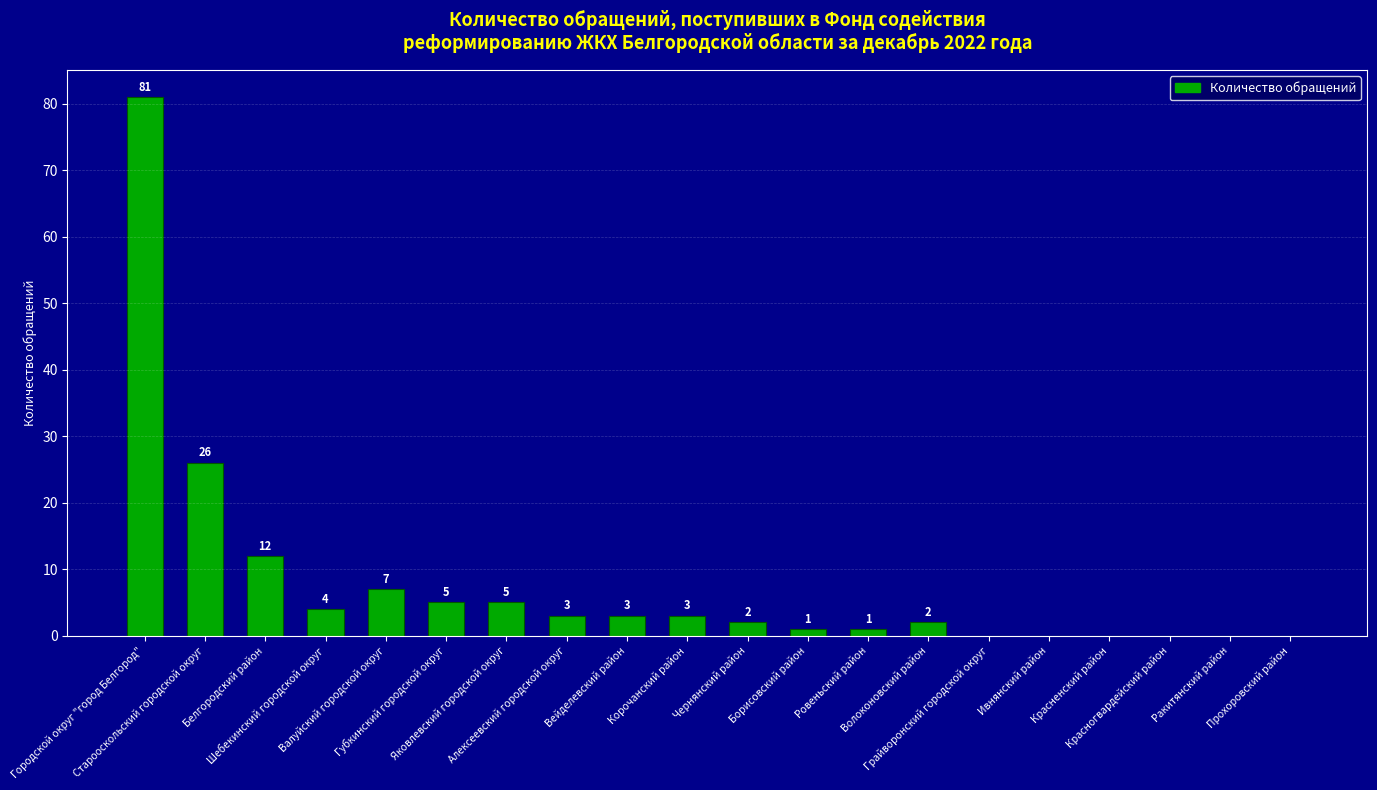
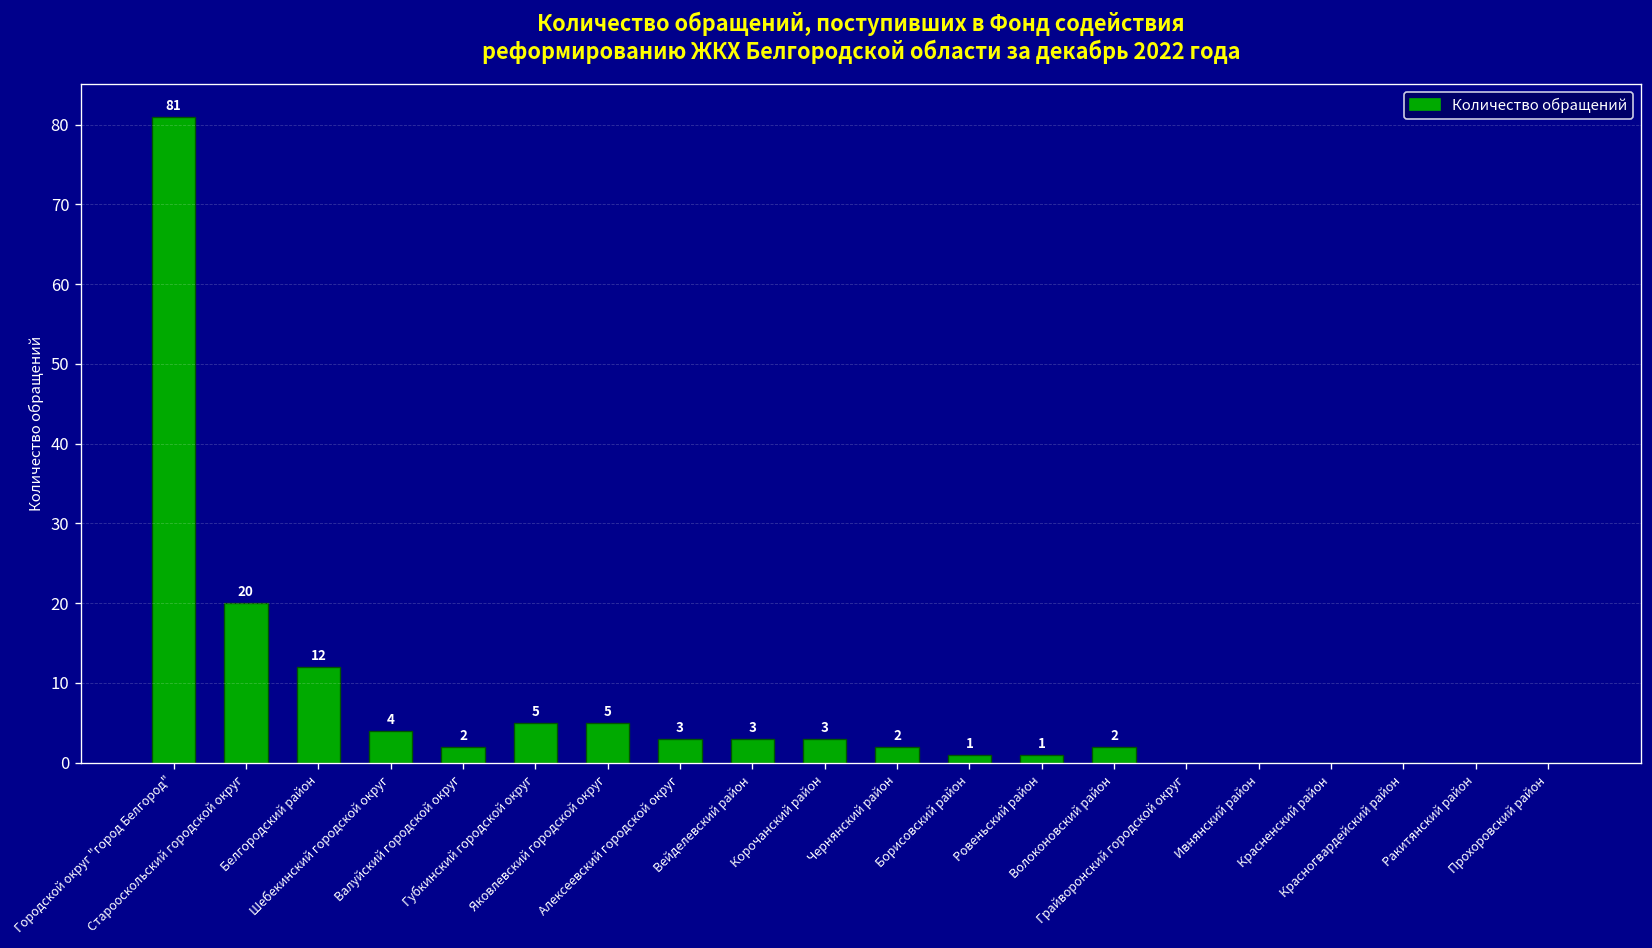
Старооскольский городской округ: 26 -> 20
Валуйский городской округ: 7 -> 2
